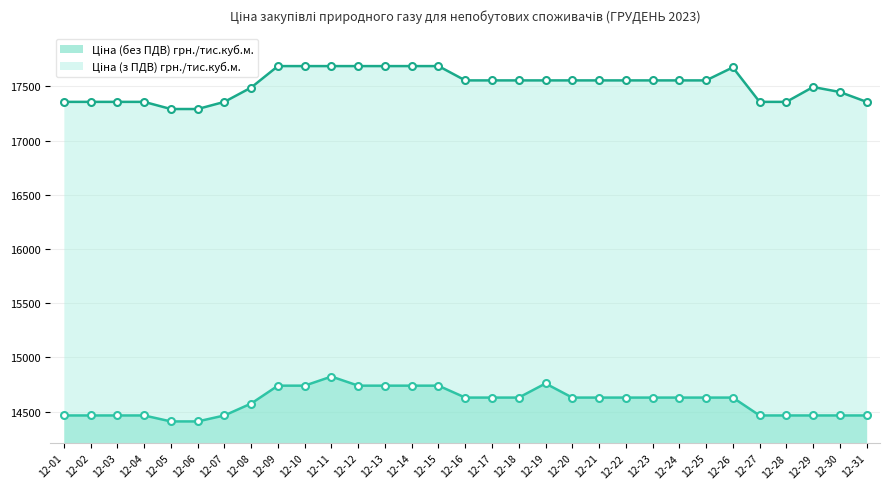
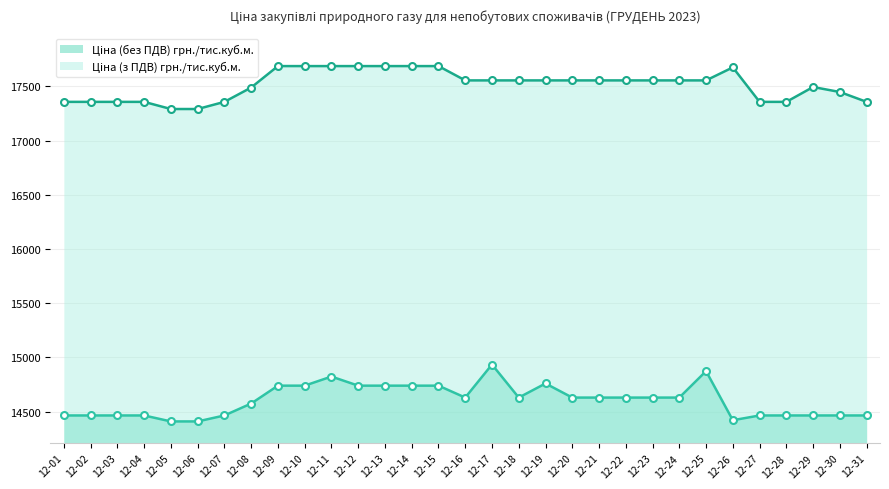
Ціна (без ПДВ) грн./тис.куб.м., 12-17: 14630 -> 14940
Ціна (без ПДВ) грн./тис.куб.м., 12-25: 14630 -> 14870
Ціна (без ПДВ) грн./тис.куб.м., 12-26: 14630 -> 14420
